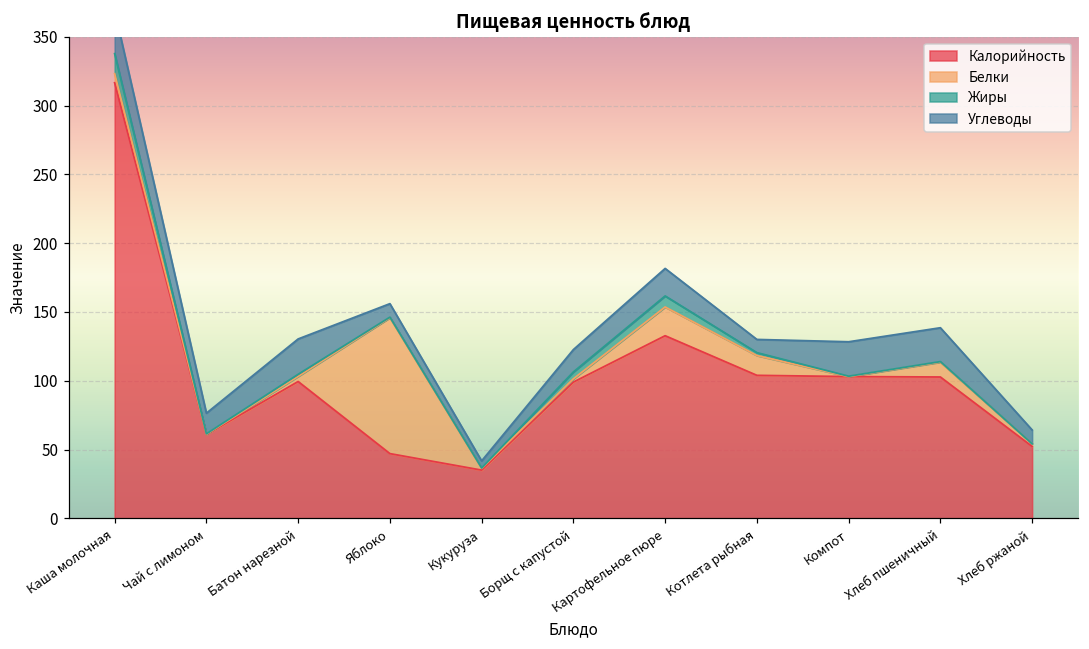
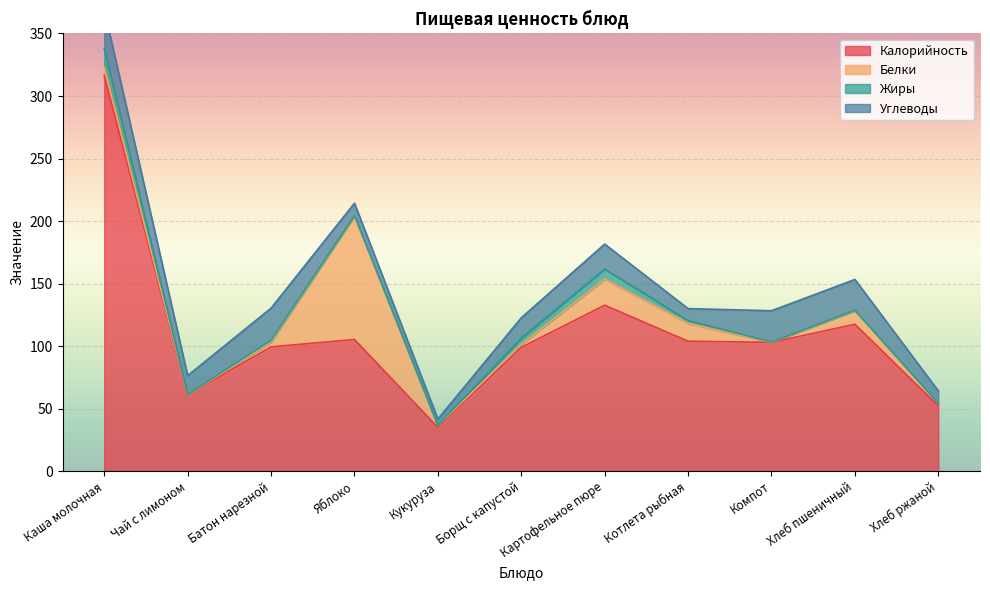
Калорийность, Яблоко: 47 -> 105
Калорийность, Хлеб пшеничный: 103 -> 118
